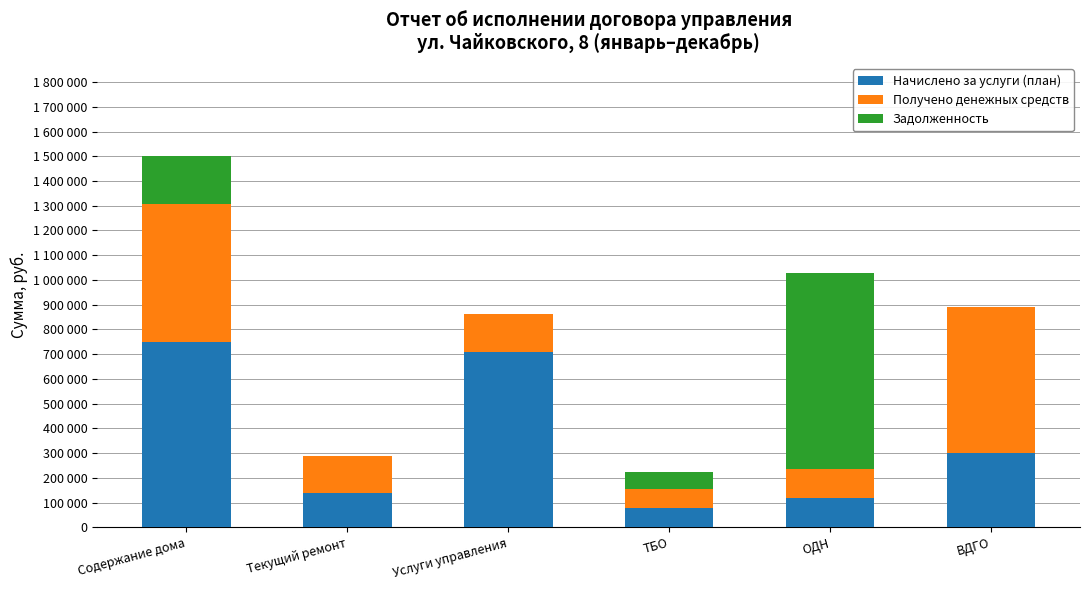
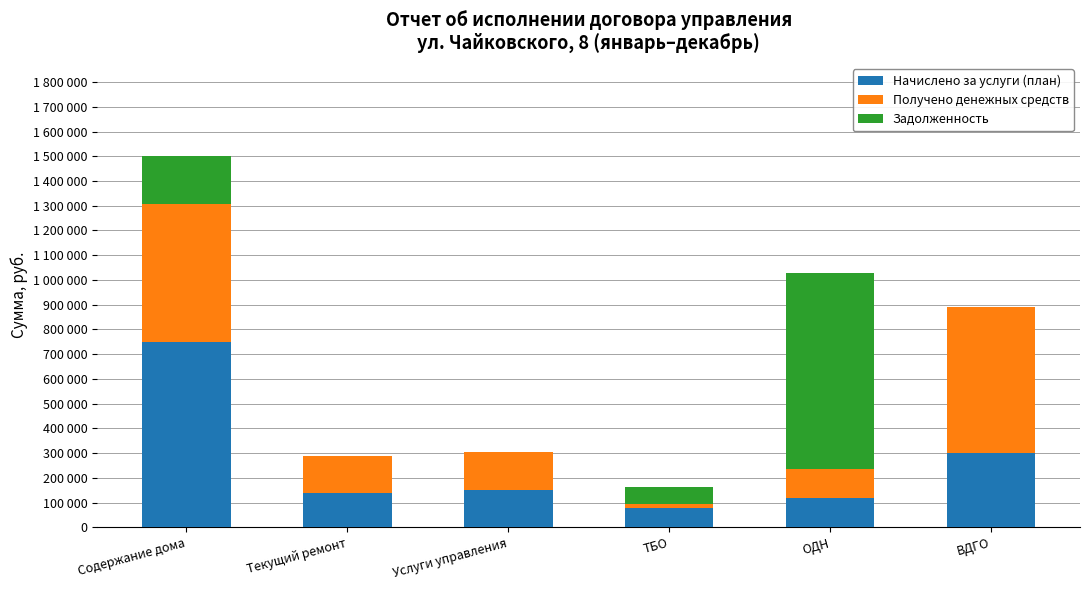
Начислено за услуги (план), Услуги управления: 710000 -> 150000
Получено денежных средств, ТБО: 80000 -> 20000
